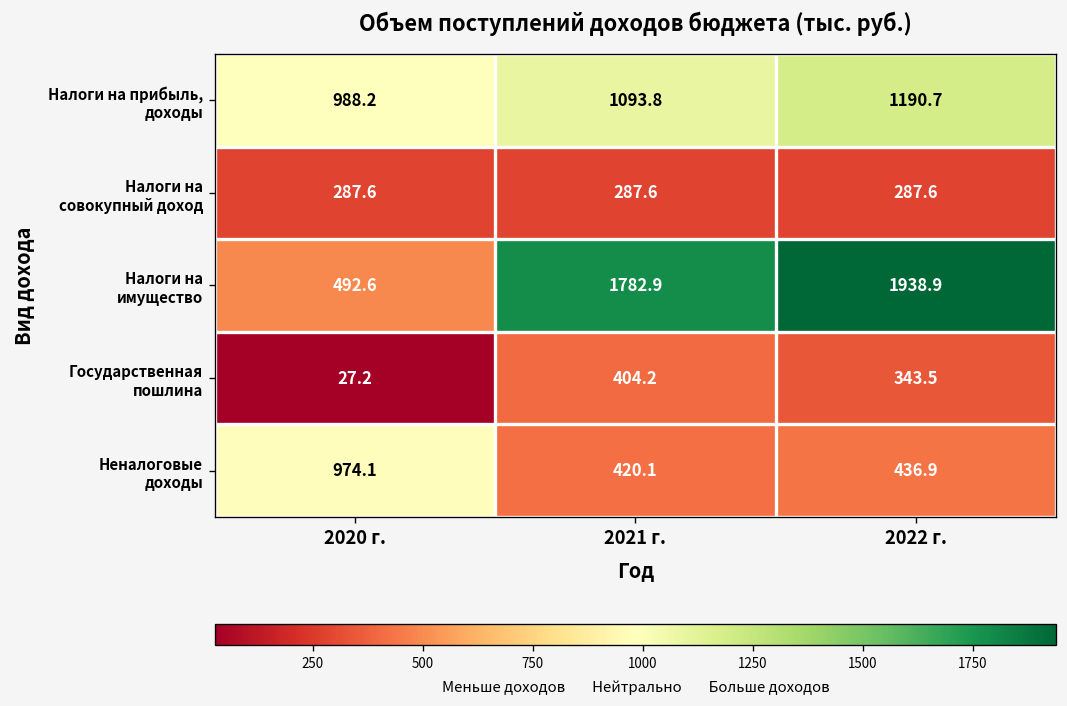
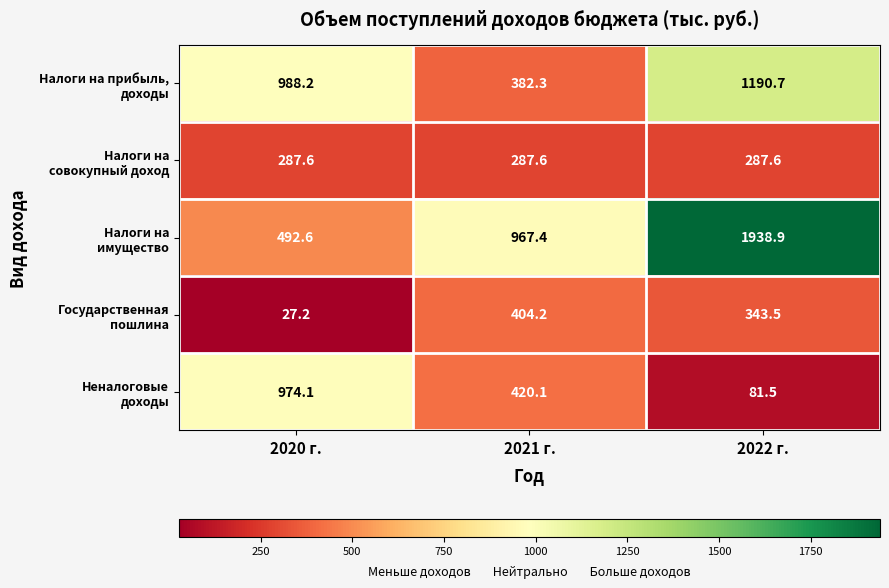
Налоги на прибыль, доходы, 2021 г.: 1093.8 -> 382.3
Налоги на имущество, 2021 г.: 1782.9 -> 967.4
Неналоговые доходы, 2022 г.: 436.9 -> 81.5
